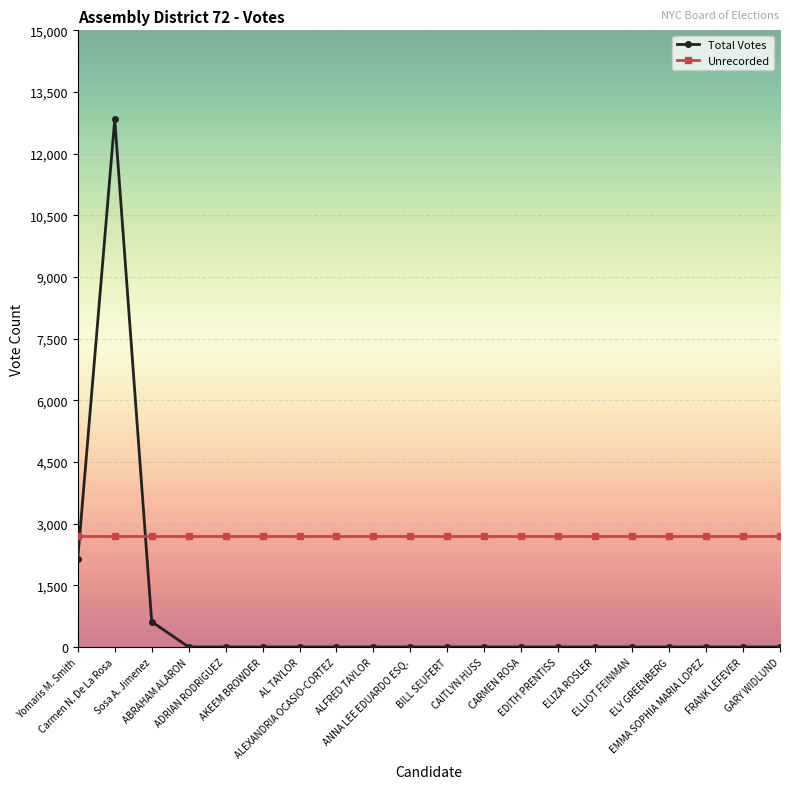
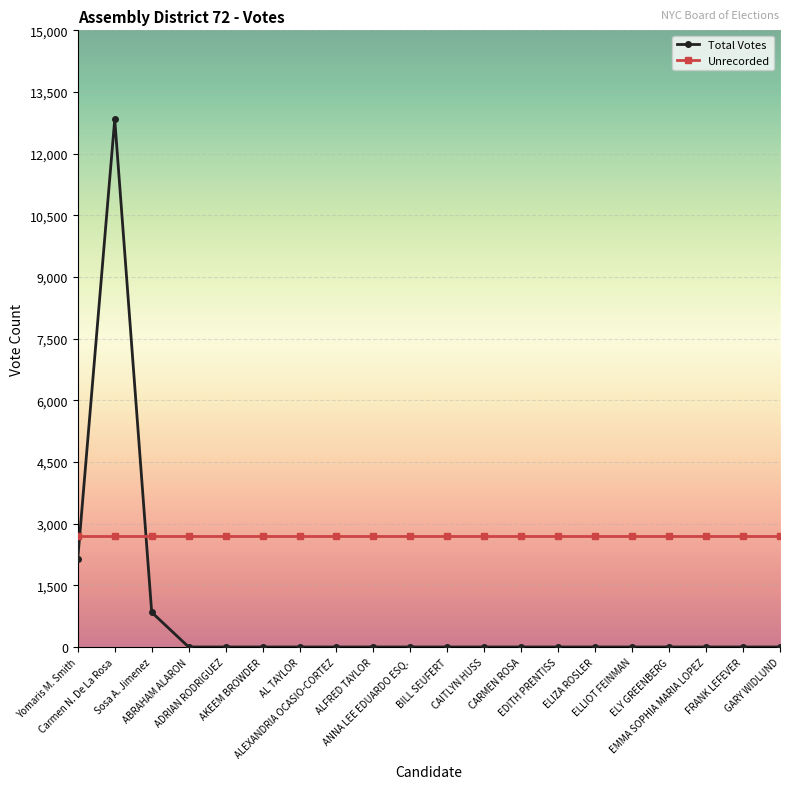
Total Votes, Sosa A. Jimenez: 600 -> 800
